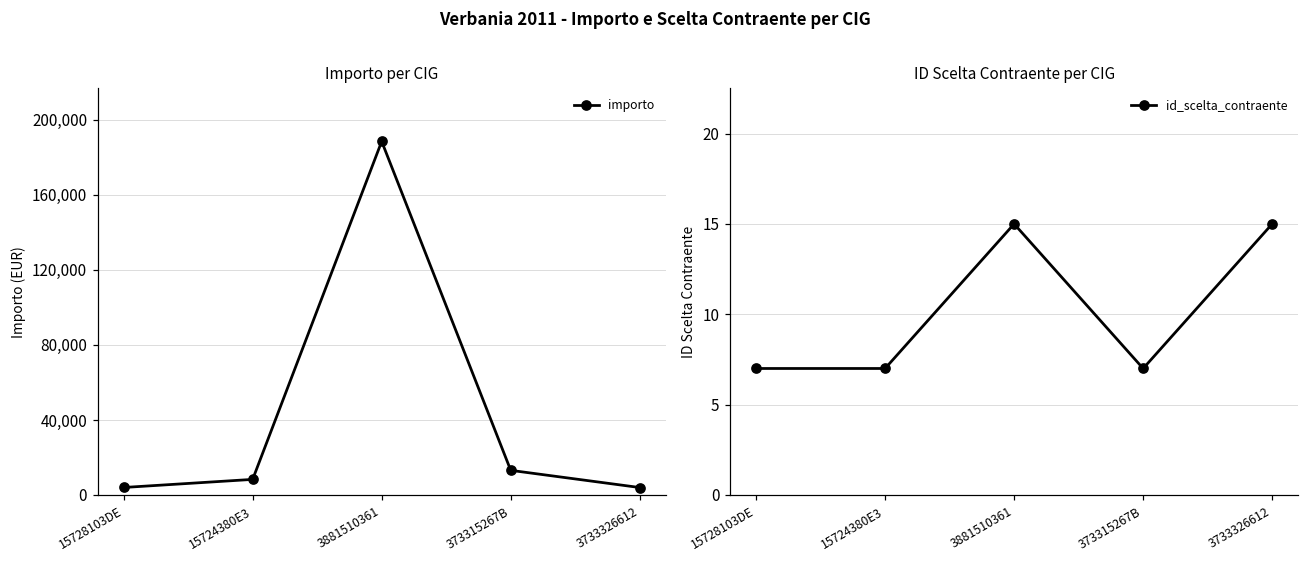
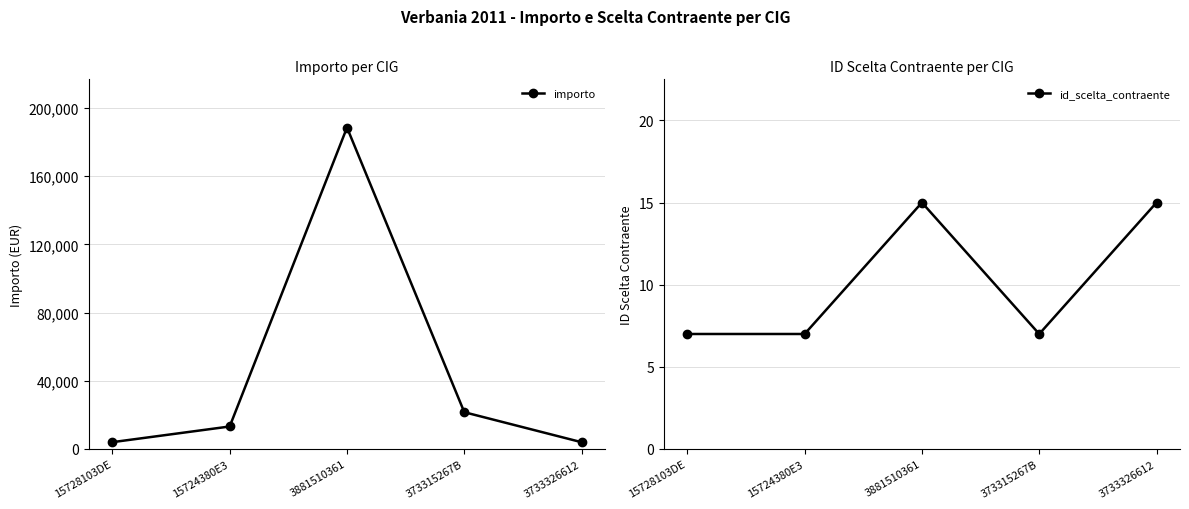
Importo per CIG, 15724380E3: 8,000 -> 13,000
Importo per CIG, 373315267B: 13,000 -> 22,000
